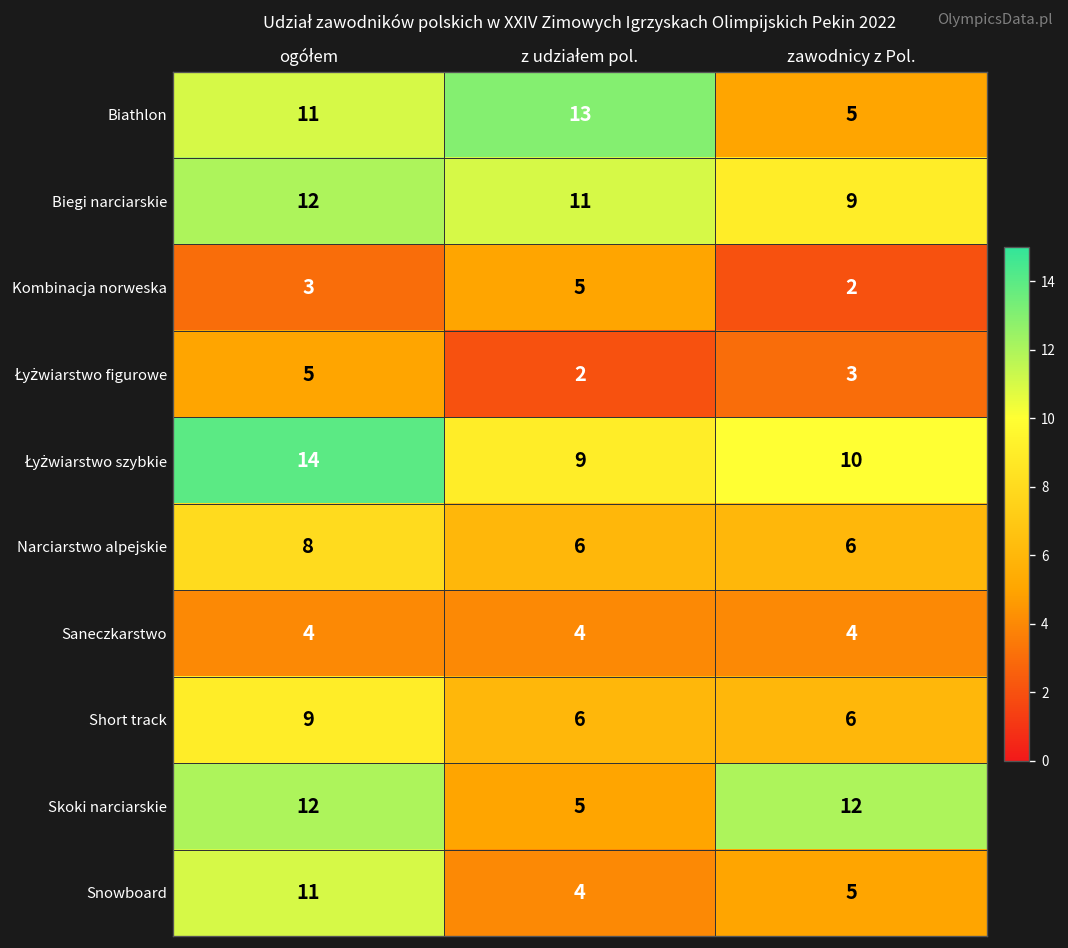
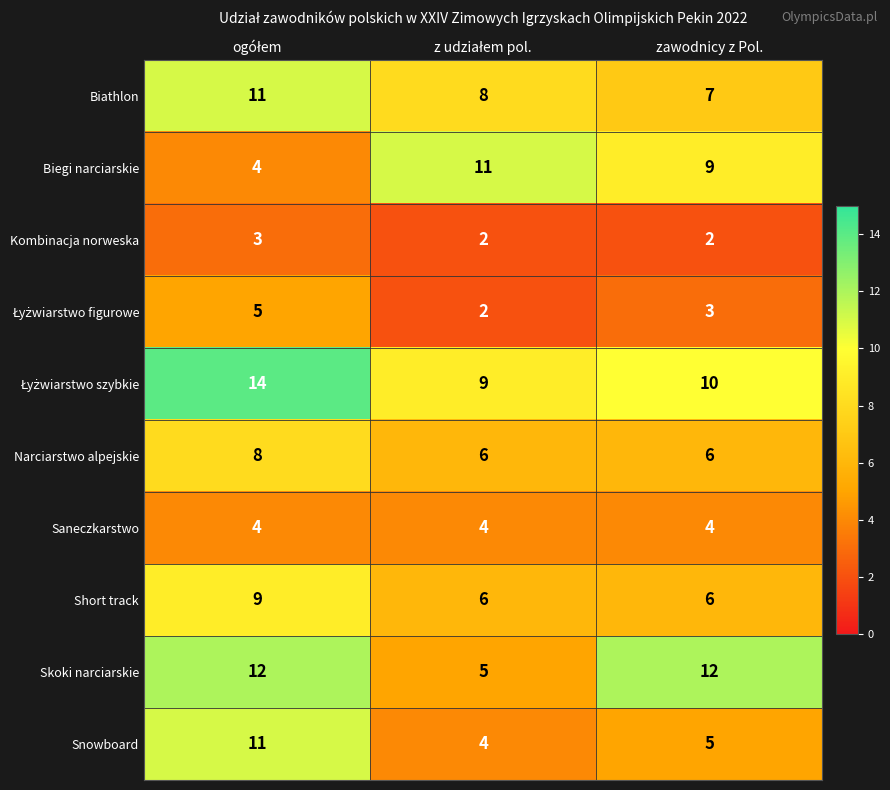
Biathlon, z udziałem pol.: 13 -> 8
Biathlon, zawodnicy z Pol.: 5 -> 7
Biegi narciarskie, ogółem: 12 -> 4
Kombinacja norweska, z udziałem pol.: 5 -> 2
